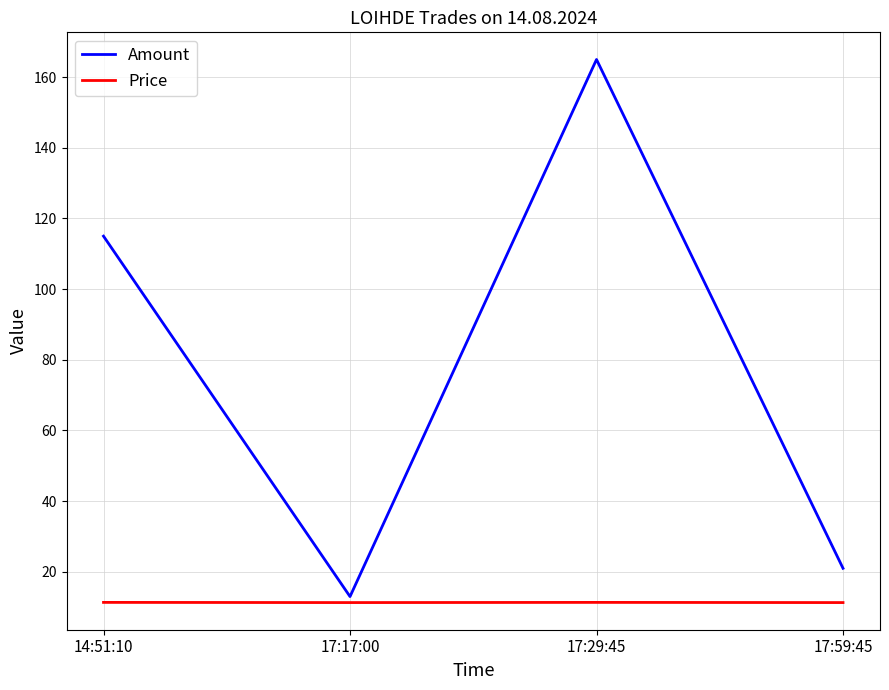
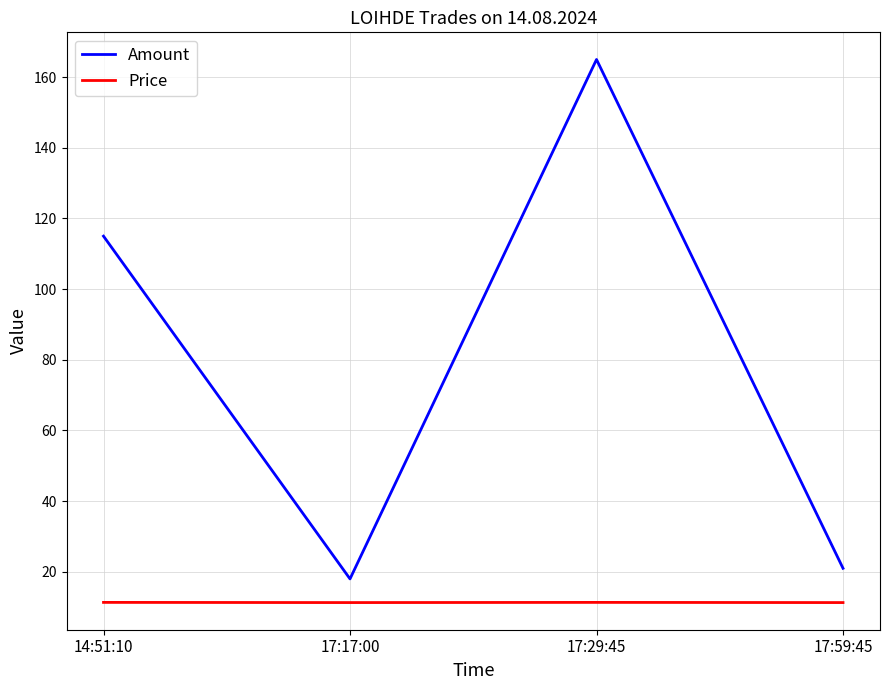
Amount, 17:17:00: 13 -> 18
